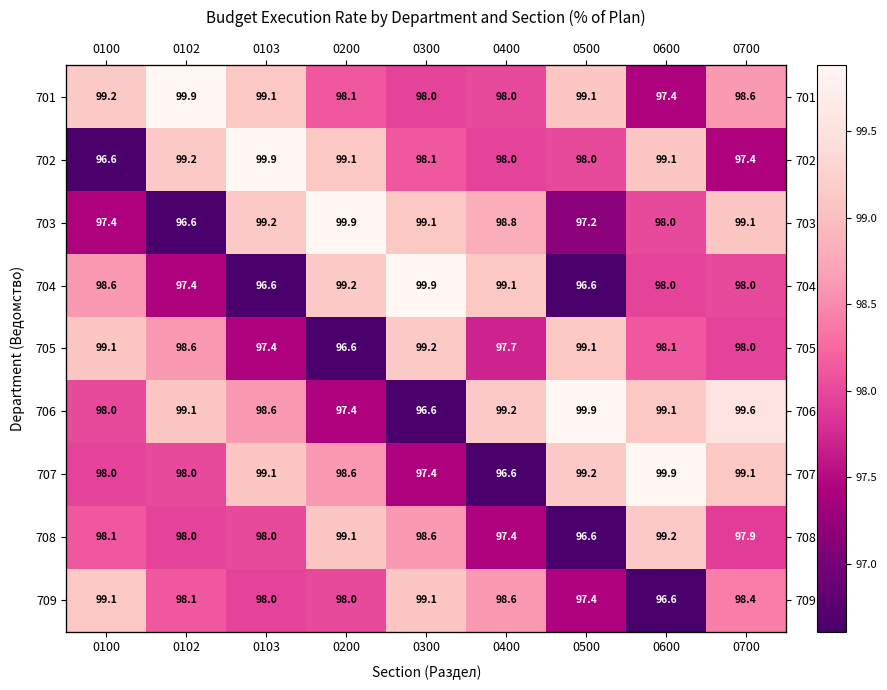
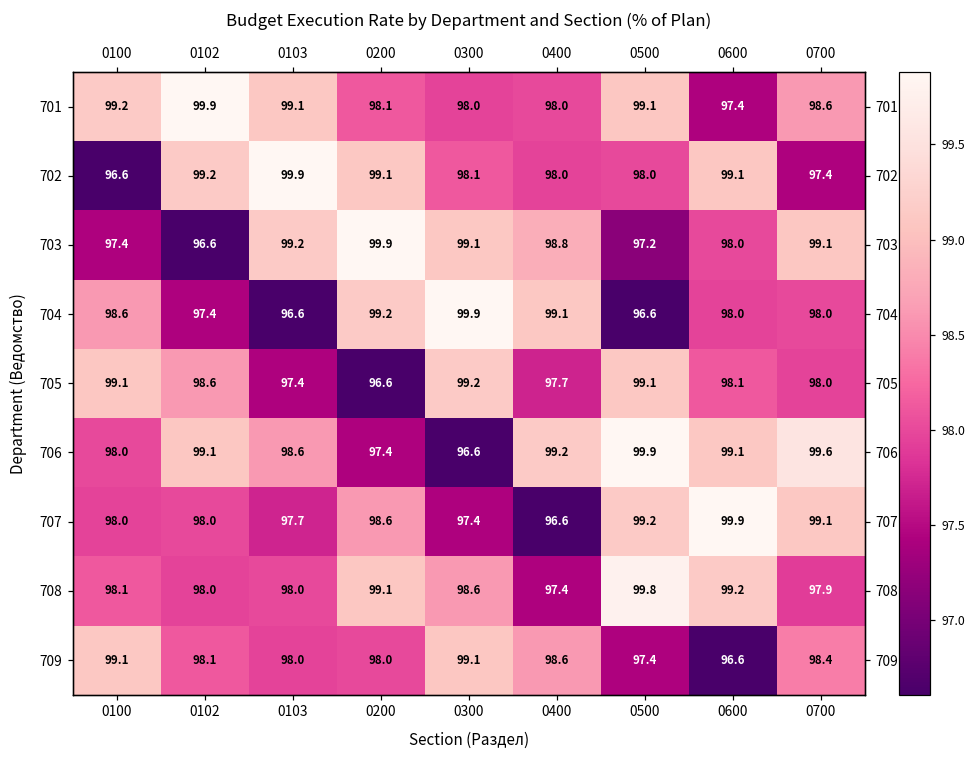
707, 0103: 99.1 -> 97.7
708, 0500: 96.6 -> 99.8
